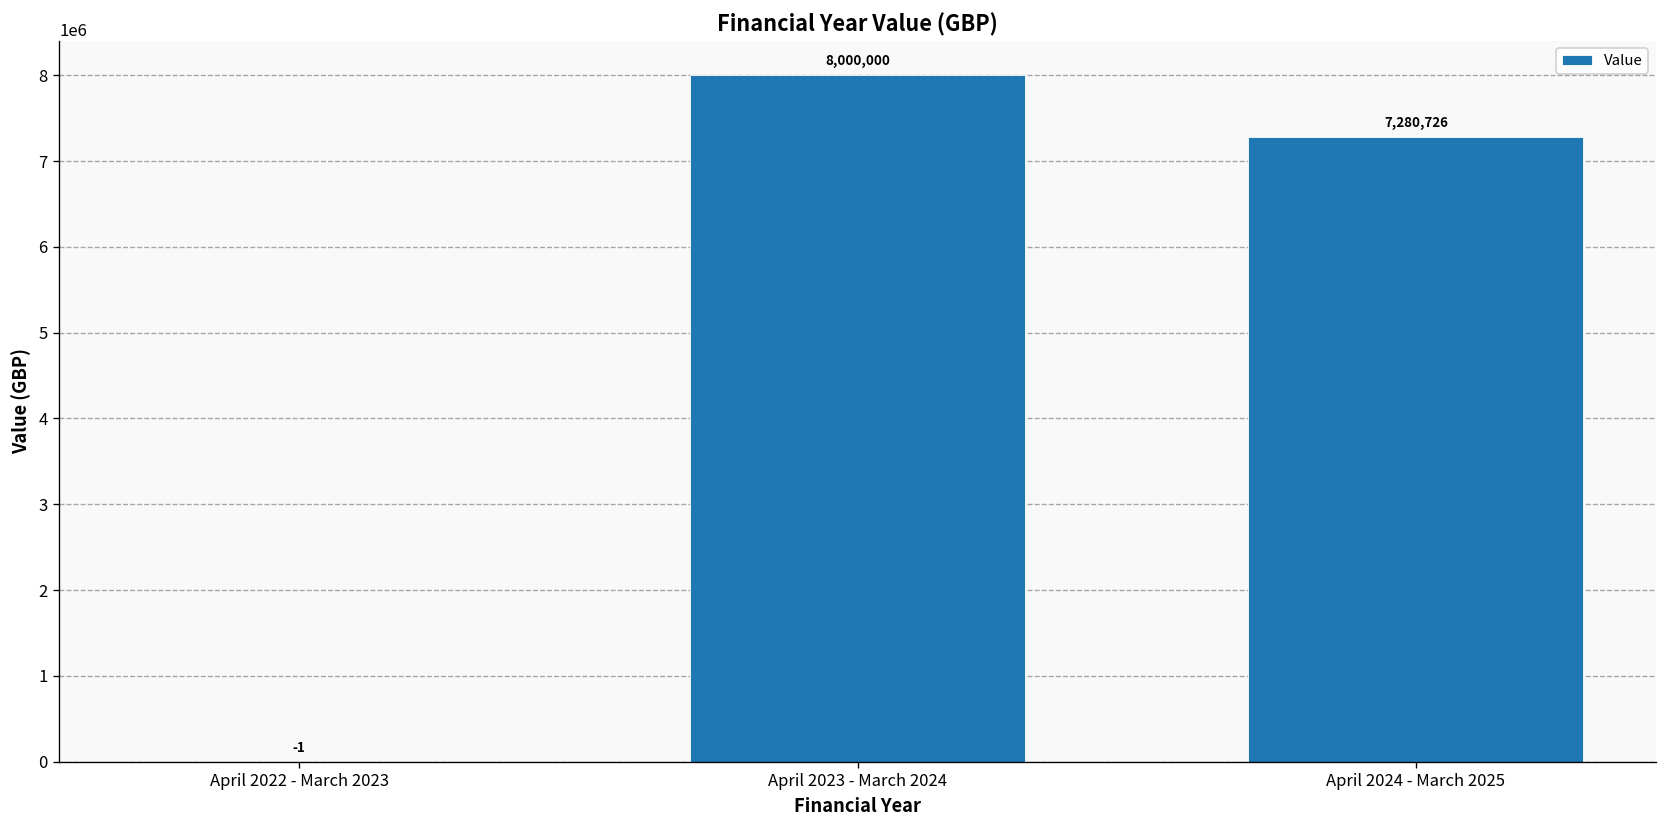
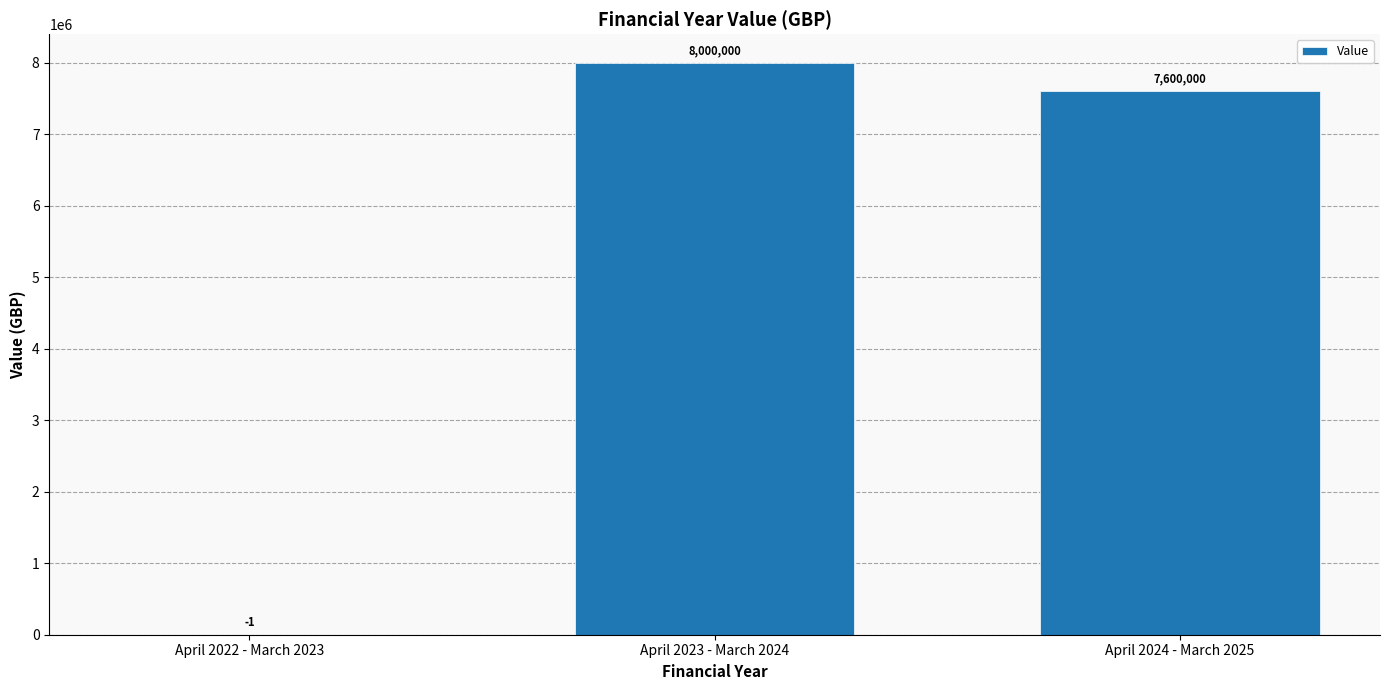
April 2024 - March 2025: 7,280,726 -> 7,600,000
